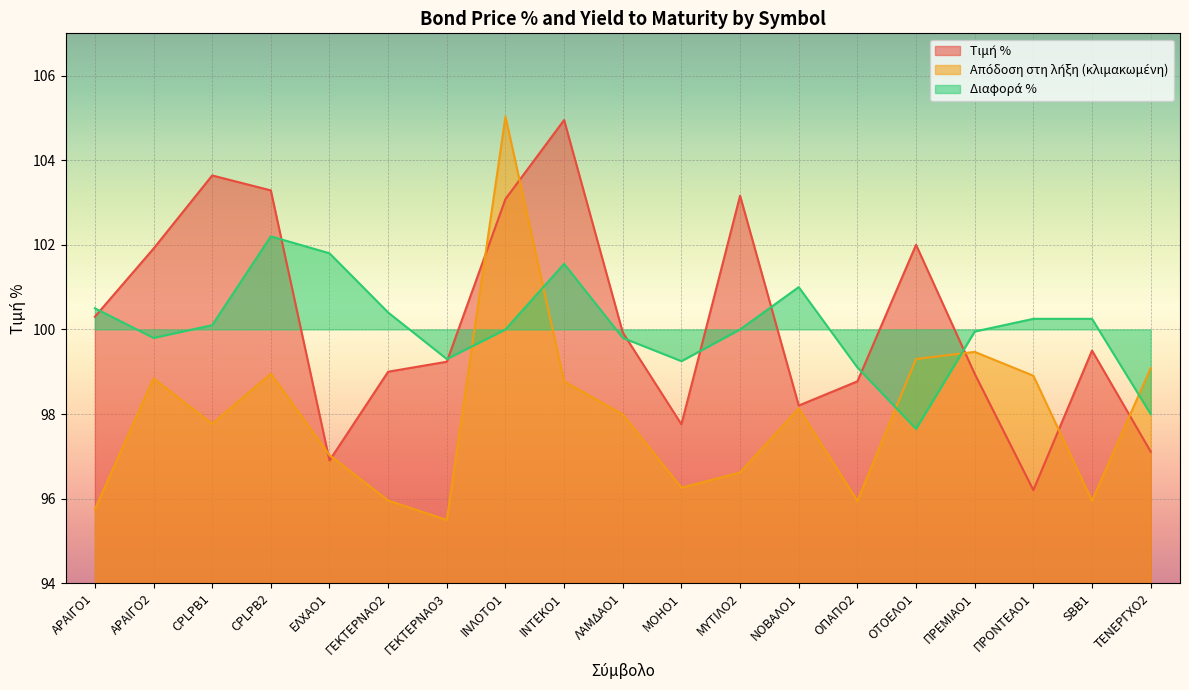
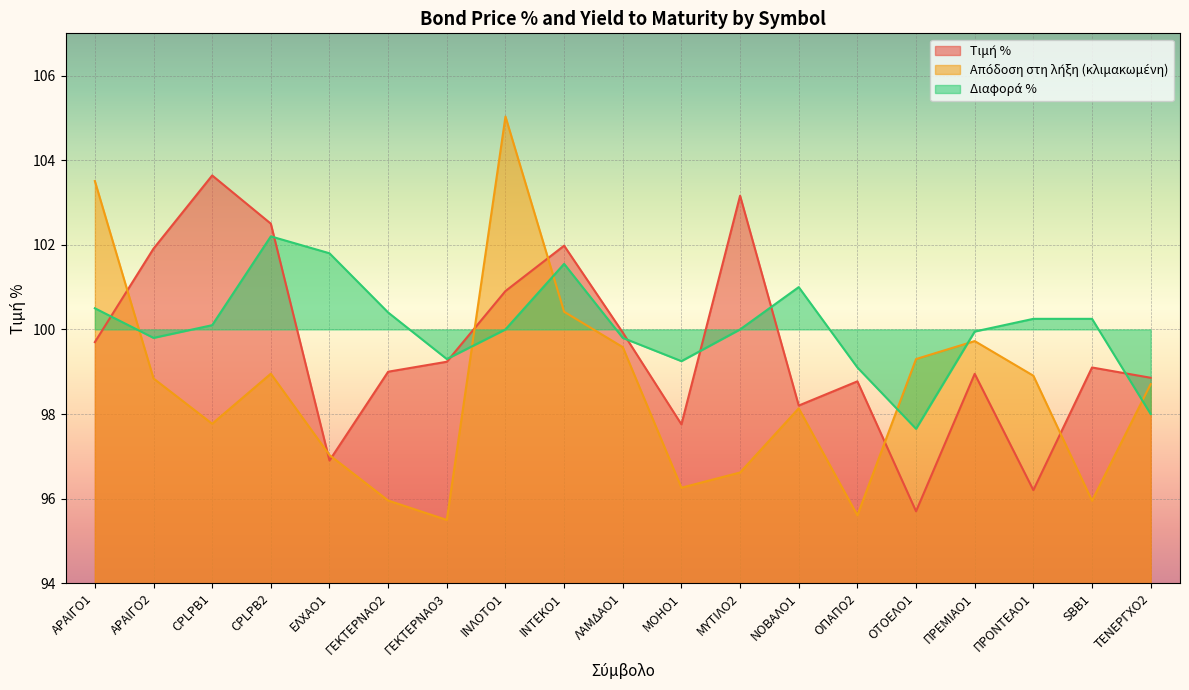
Τιμή %, ΑΡΑΙΓΟ1: 100.3 -> 99.7
Απόδοση στη λήξη (κλιμακωμένη), ΑΡΑΙΓΟ1: 95.7 -> 103.5
Τιμή %, CPLPB2: 103.3 -> 102.5
Τιμή %, ΙΝΛΟΤΟ1: 103.1 -> 100.9
Τιμή %, ΙΝΤΕΚΟ1: 105.0 -> 102.0
Απόδοση στη λήξη (κλιμακωμένη), ΙΝΤΕΚΟ1: 98.8 -> 100.4
Απόδοση στη λήξη (κλιμακωμένη), ΛΑΜΔΑΟ1: 98.0 -> 99.6
Απόδοση στη λήξη (κλιμακωμένη), ΟΠΑΠΟ2: 95.9 -> 95.6
Τιμή %, ΟΤΟΕΛΟ1: 102.0 -> 95.7
Απόδοση στη λήξη (κλιμακωμένη), ΠΡΕΜΙΑΟ1: 99.5 -> 99.7
Τιμή %, SBB1: 99.5 -> 99.1
Τιμή %, ΤΕΝΕΡΓΧΟ2: 97.1 -> 98.9
Απόδοση στη λήξη (κλιμακωμένη), ΤΕΝΕΡΓΧΟ2: 99.1 -> 98.7
